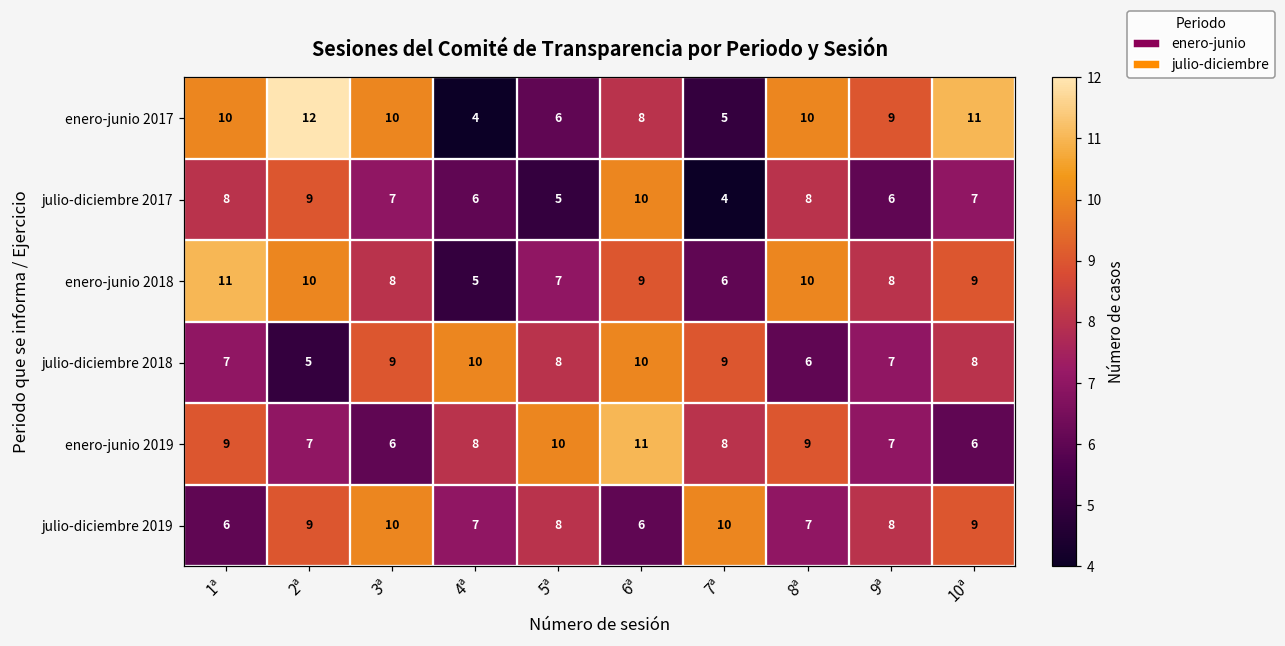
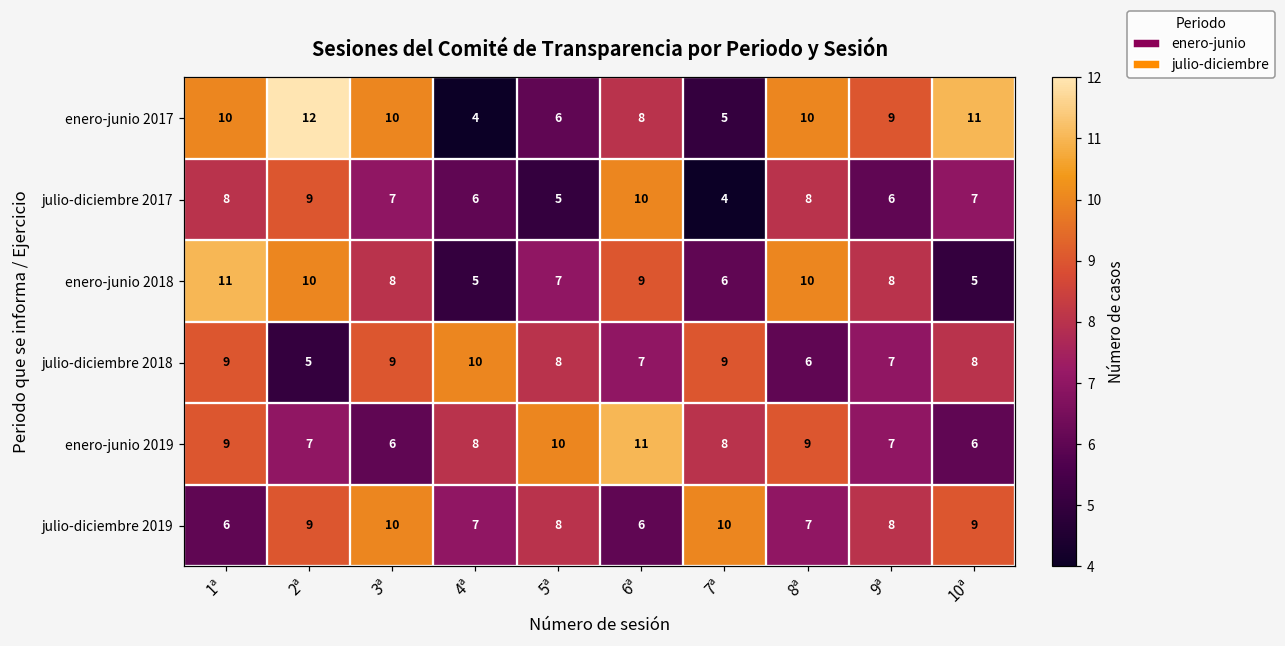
enero-junio 2018, 10ª: 9 -> 5
julio-diciembre 2018, 1ª: 7 -> 9
julio-diciembre 2018, 6ª: 10 -> 7
